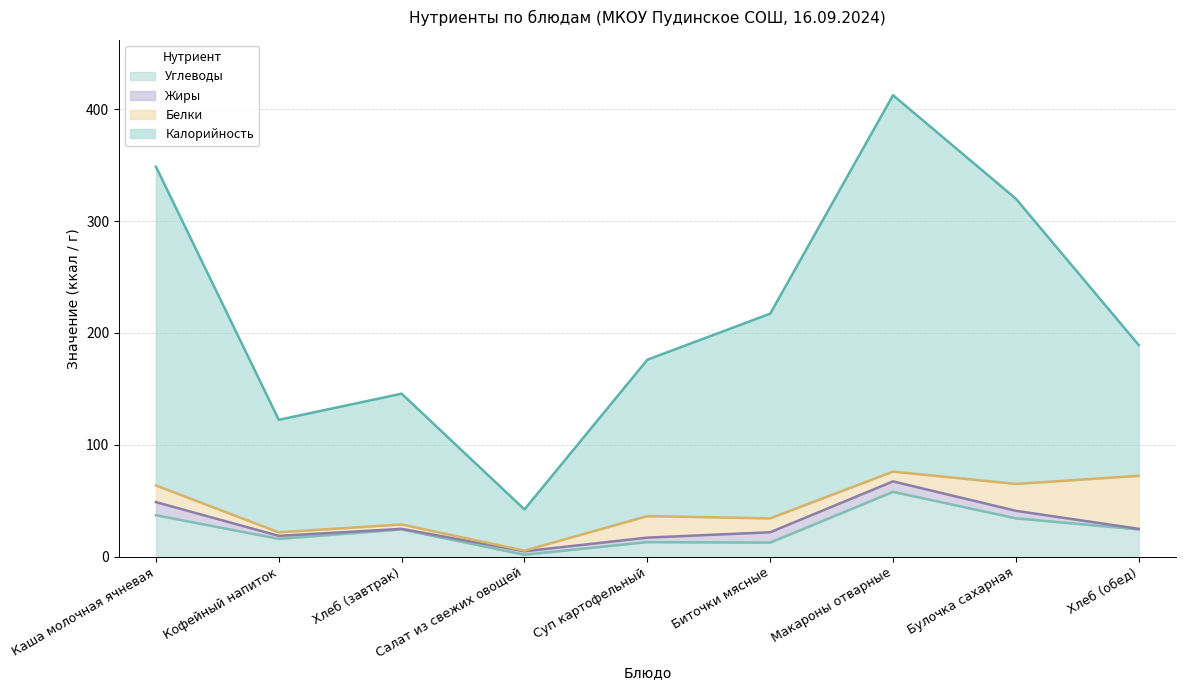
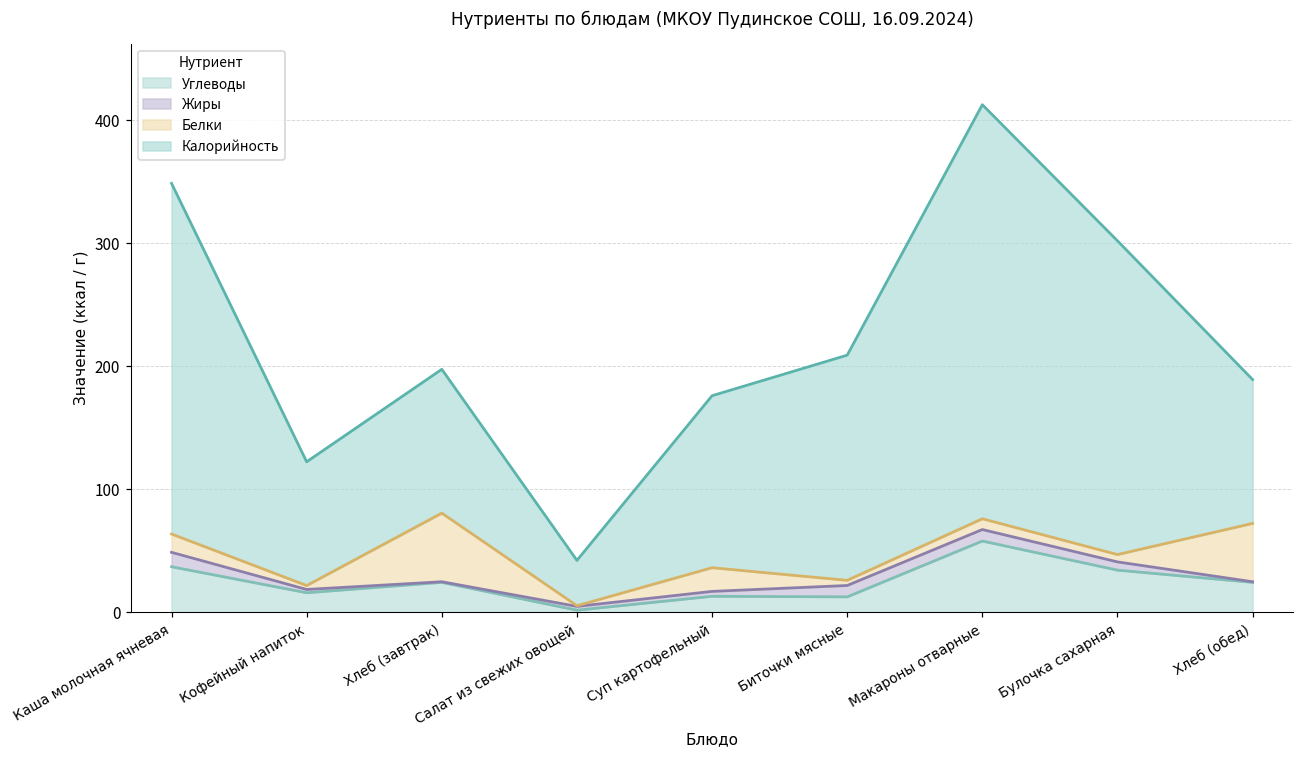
Белки, Хлеб (завтрак): 4 -> 56
Белки, Биточки мясные: 12 -> 4
Белки, Булочка сахарная: 24 -> 6
